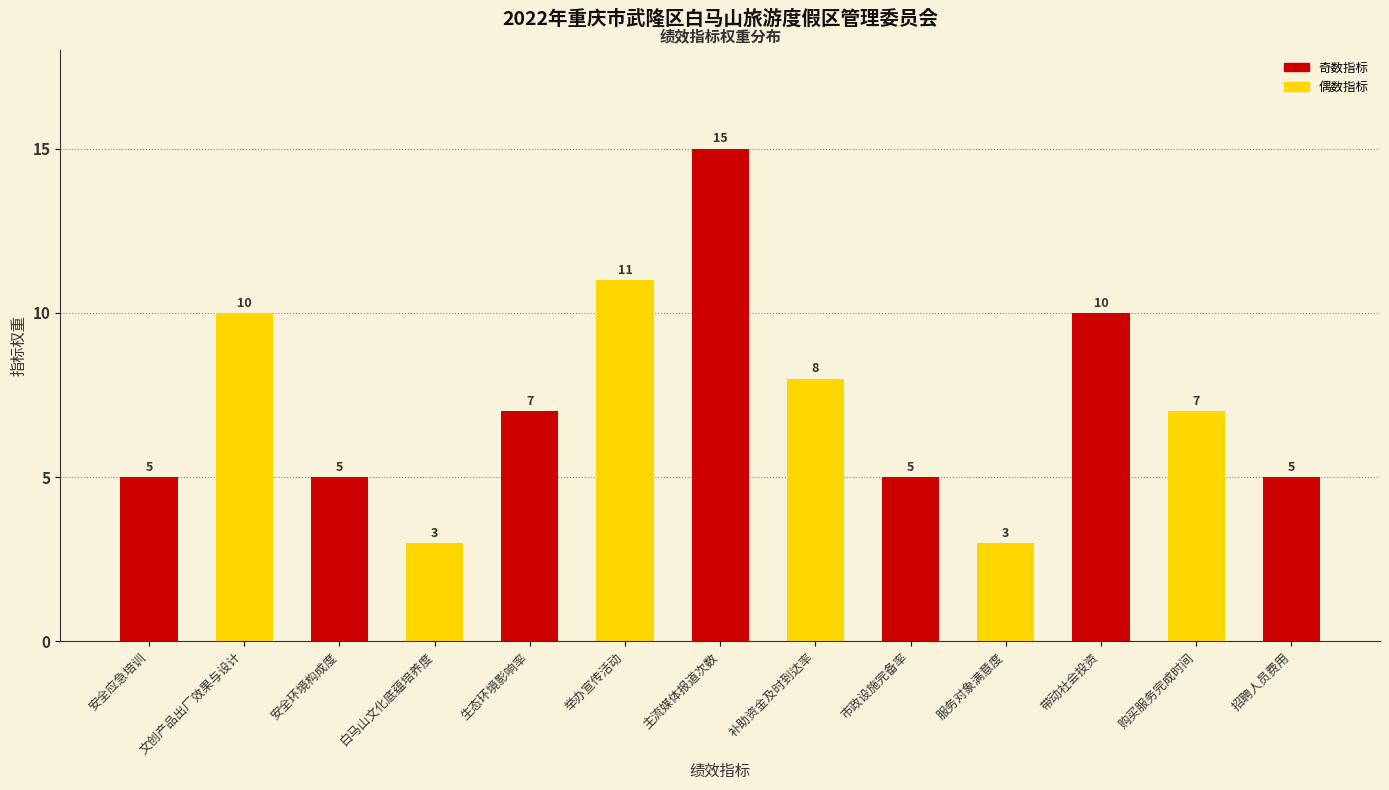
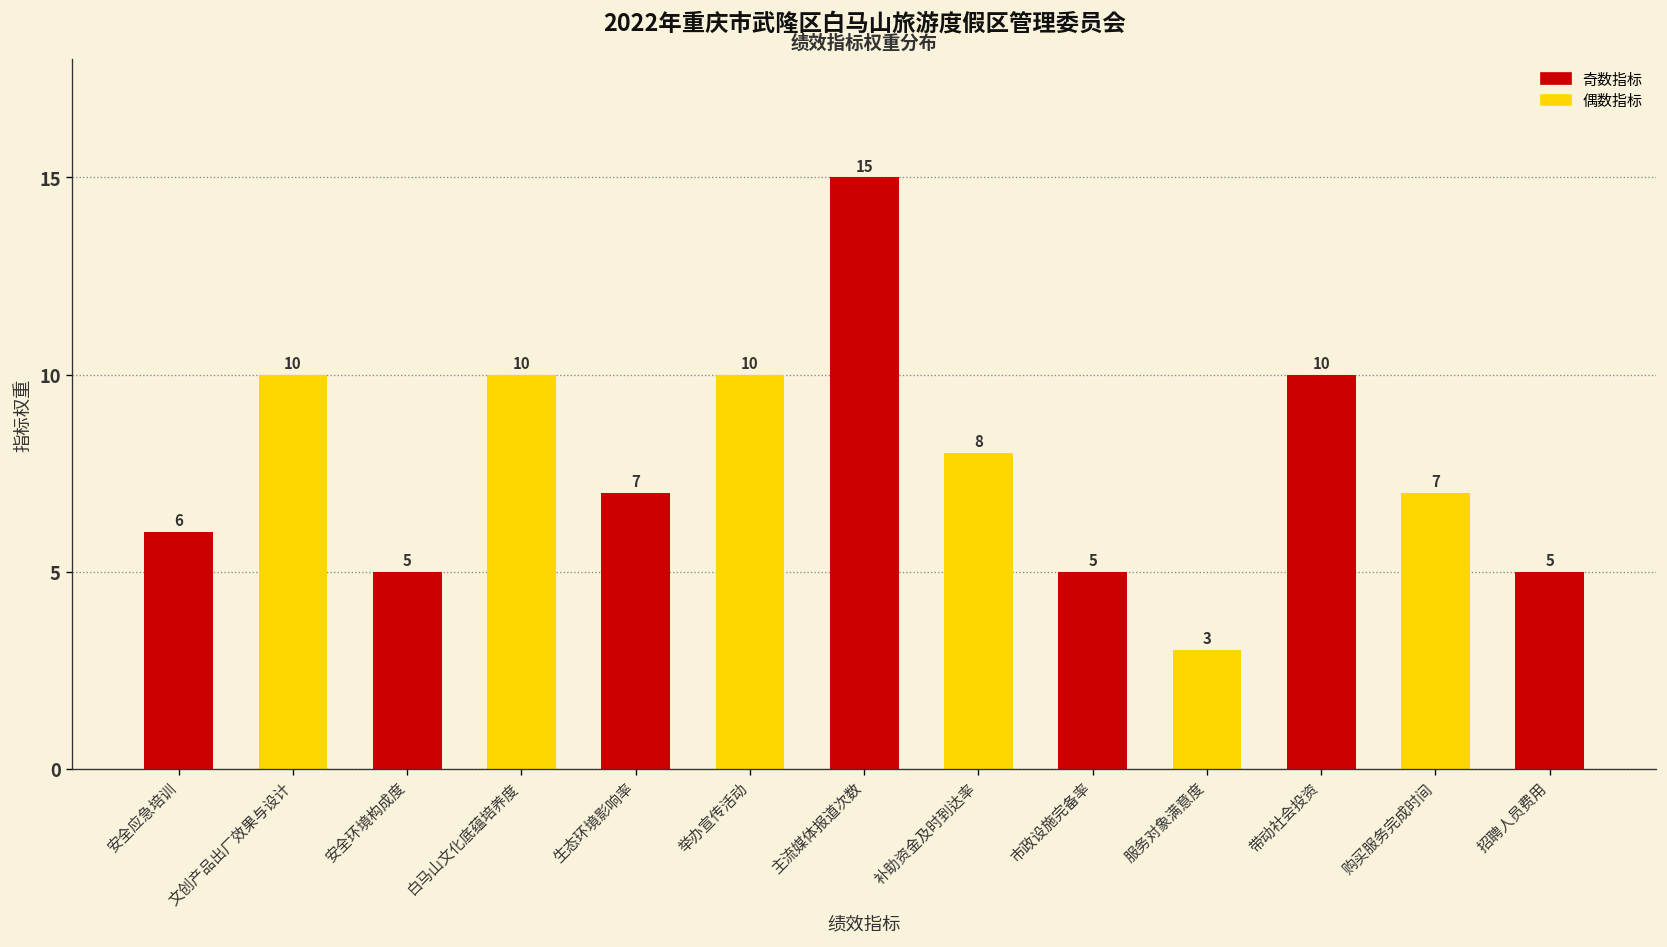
安全应急培训: 5 -> 6
白马山文化底蕴培养度: 3 -> 10
举办宣传活动: 11 -> 10
